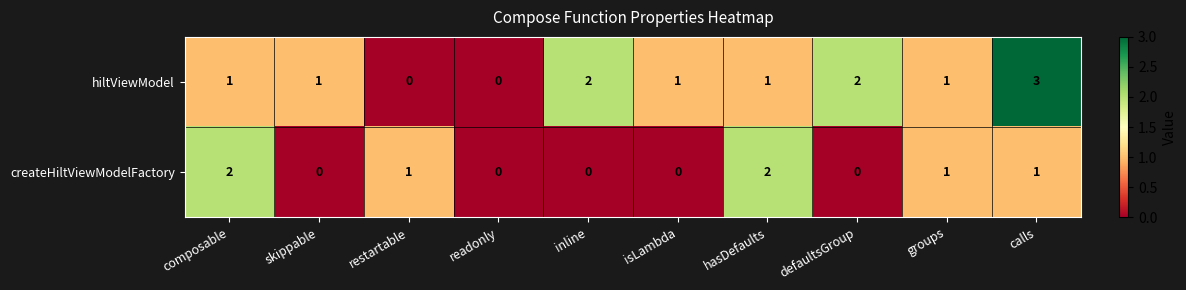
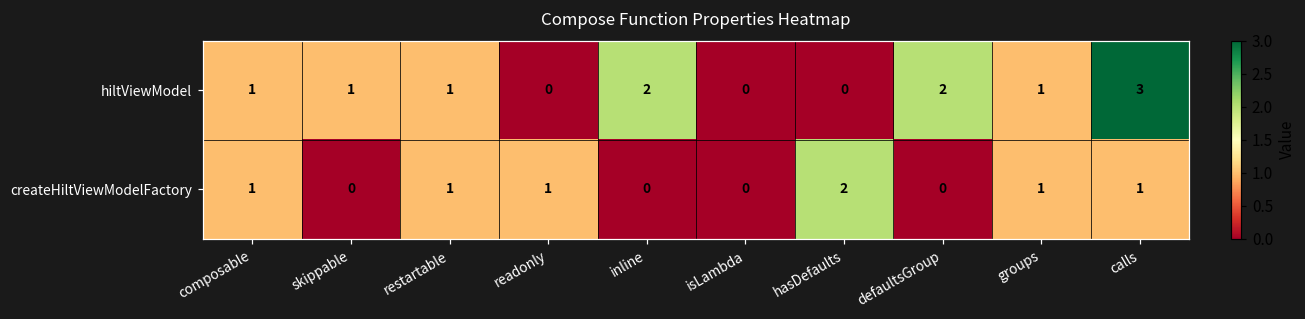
hiltViewModel, restartable: 0 -> 1
hiltViewModel, isLambda: 1 -> 0
hiltViewModel, hasDefaults: 1 -> 0
createHiltViewModelFactory, composable: 2 -> 1
createHiltViewModelFactory, readonly: 0 -> 1
